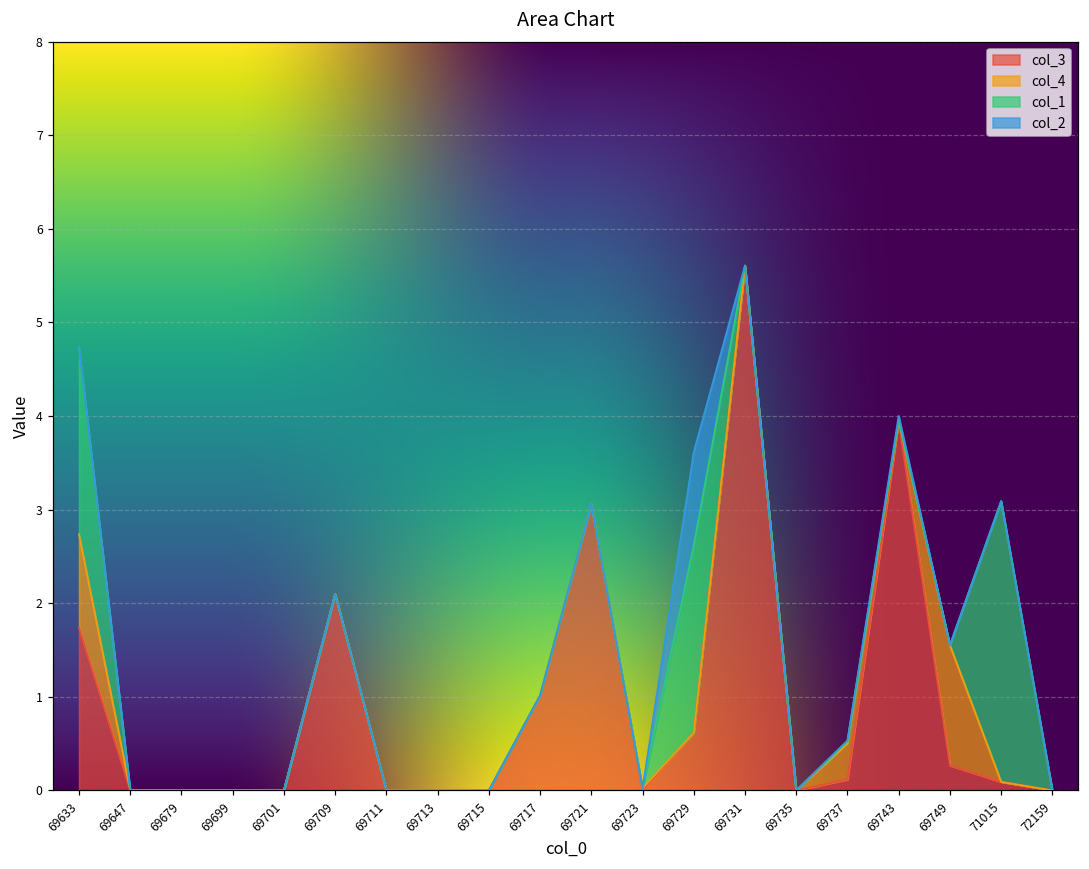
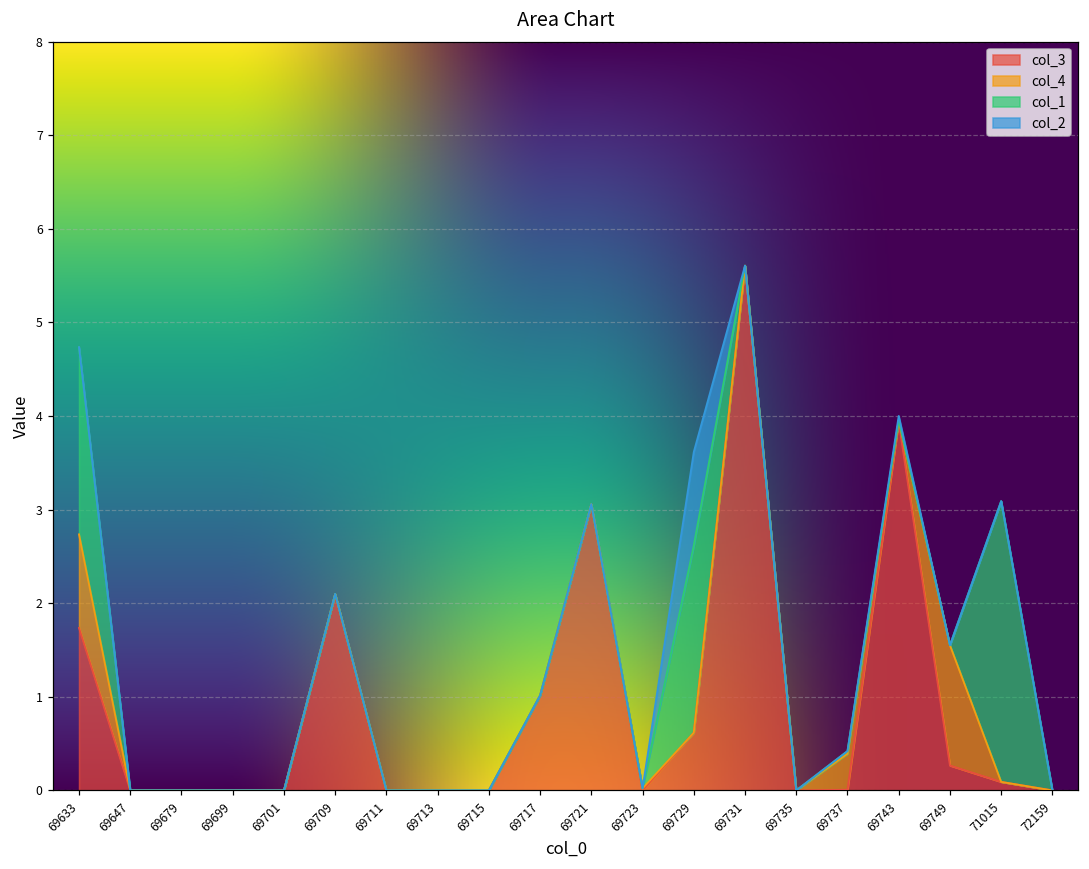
col_3, 69737: 0.1 -> 0.0
